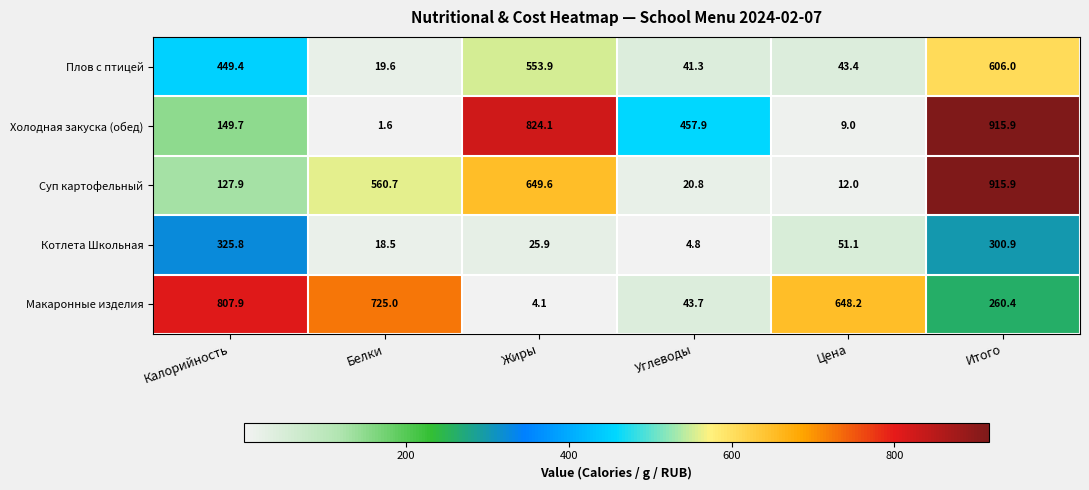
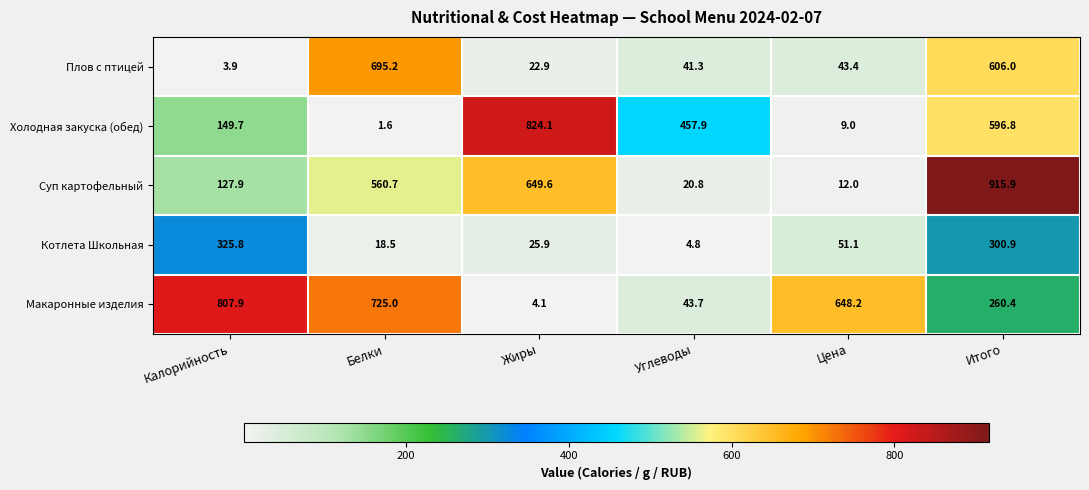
Плов с птицей, Калорийность: 449.4 -> 3.9
Плов с птицей, Белки: 19.6 -> 695.2
Плов с птицей, Жиры: 553.9 -> 22.9
Холодная закуска (обед), Итого: 915.9 -> 596.8
